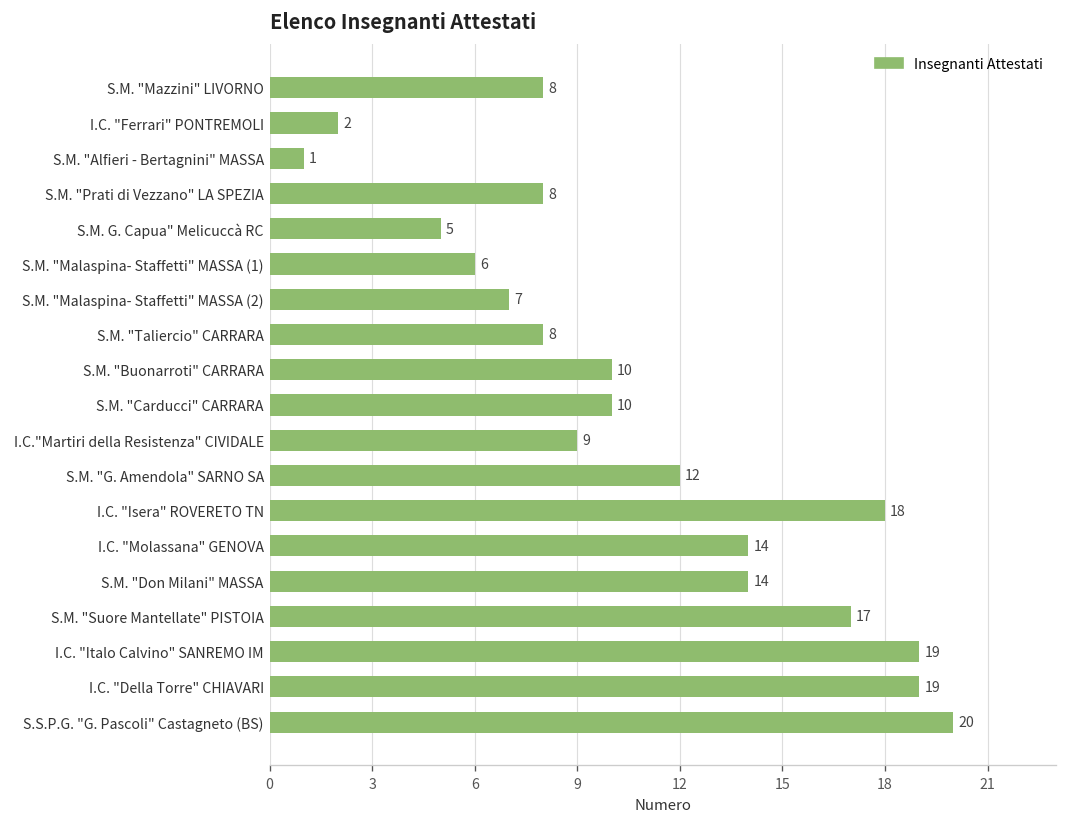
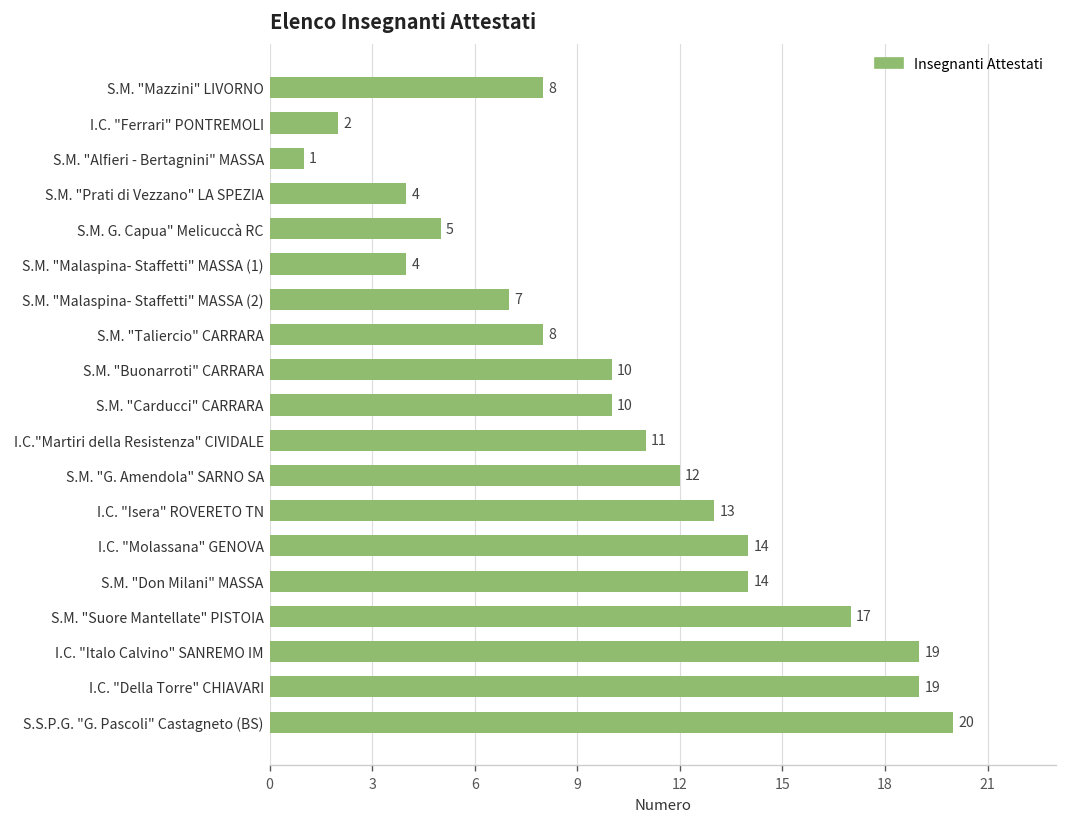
S.M. "Prati di Vezzano" LA SPEZIA: 8 -> 4
S.M. "Malaspina- Staffetti" MASSA (1): 6 -> 4
I.C."Martiri della Resistenza" CIVIDALE: 9 -> 11
I.C. "Isera" ROVERETO TN: 18 -> 13
